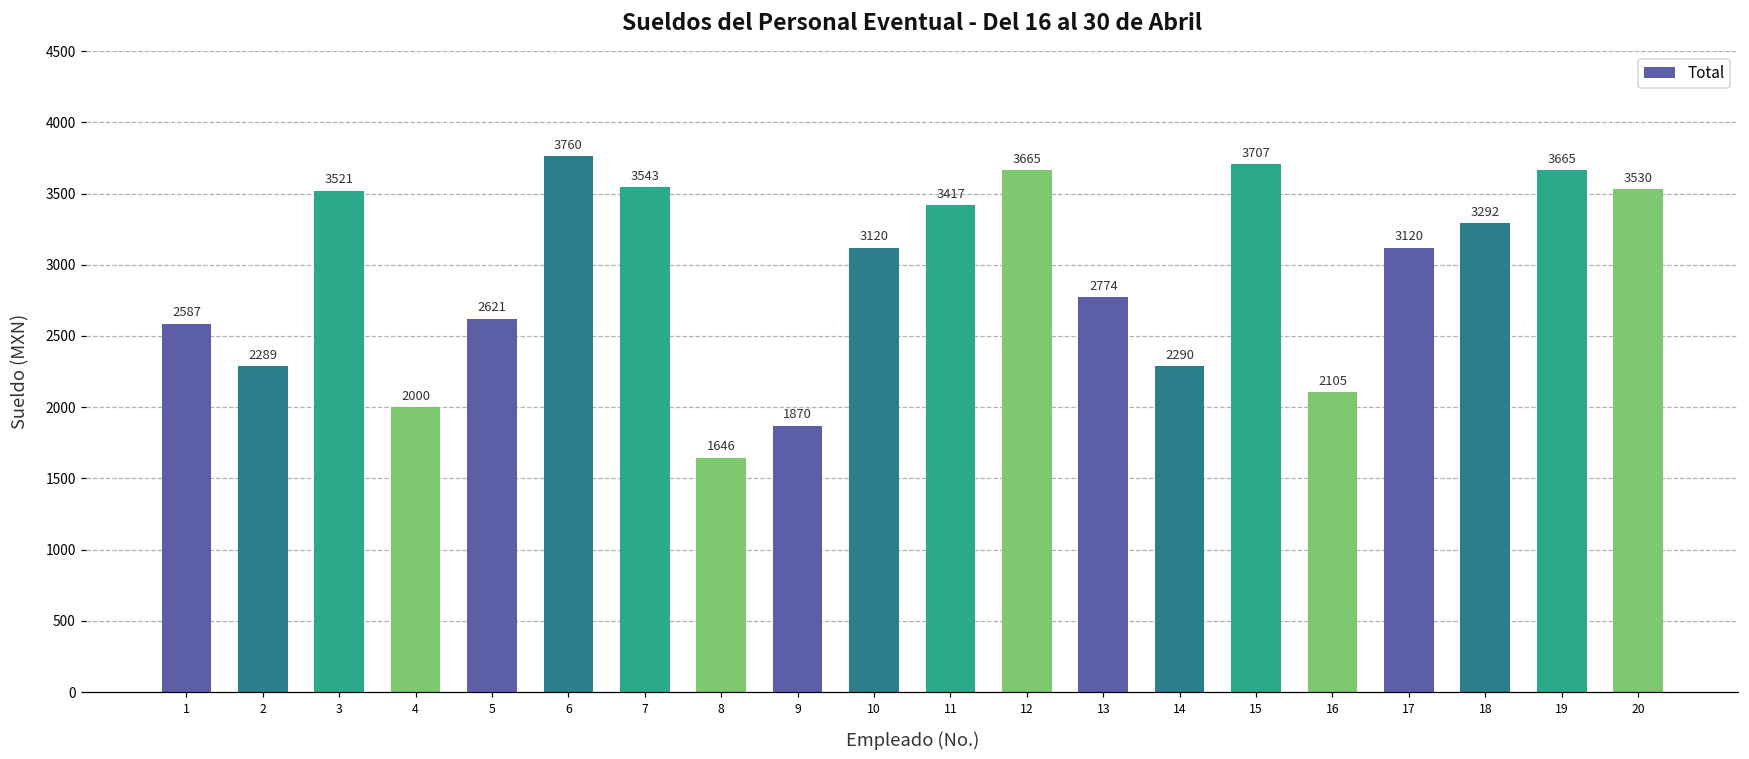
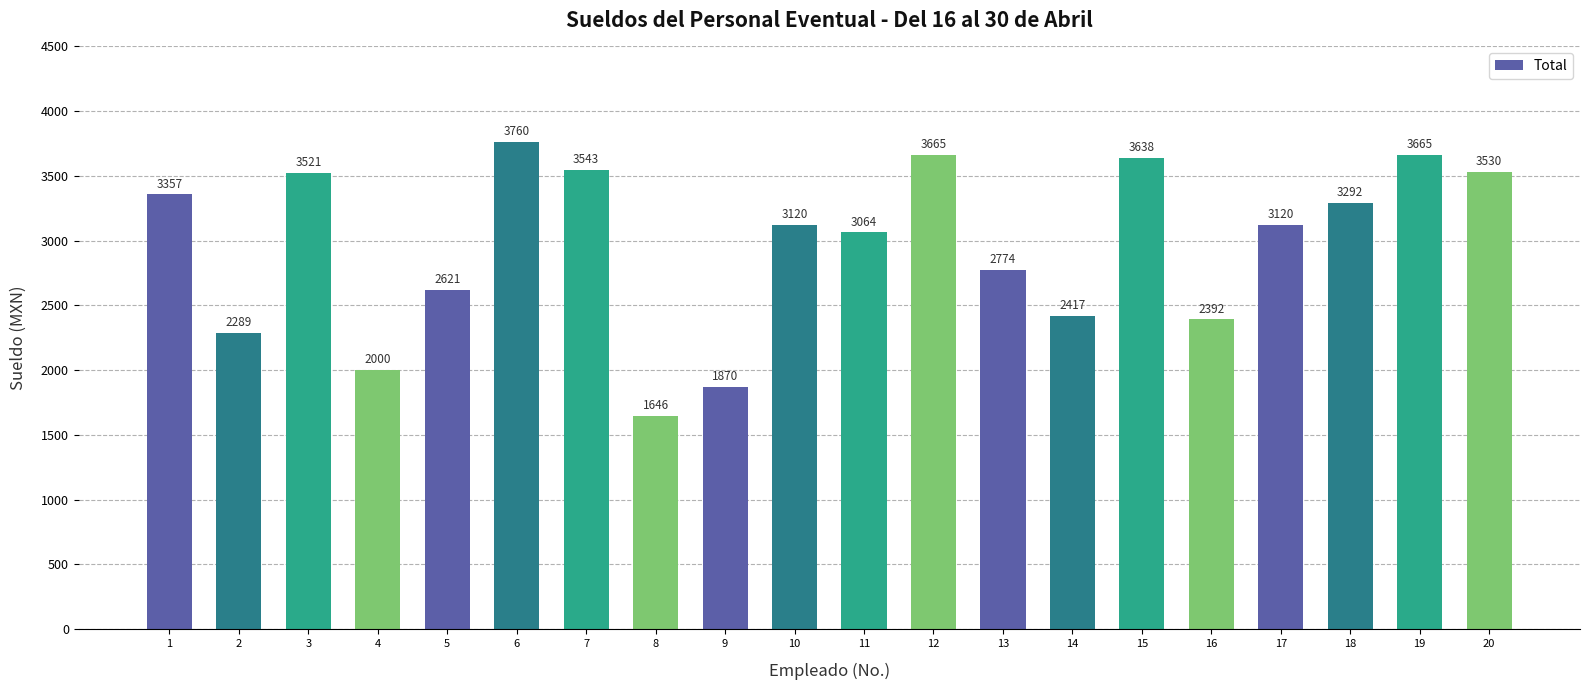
1: 2587 -> 3357
11: 3417 -> 3064
14: 2290 -> 2417
15: 3707 -> 3638
16: 2105 -> 2392
